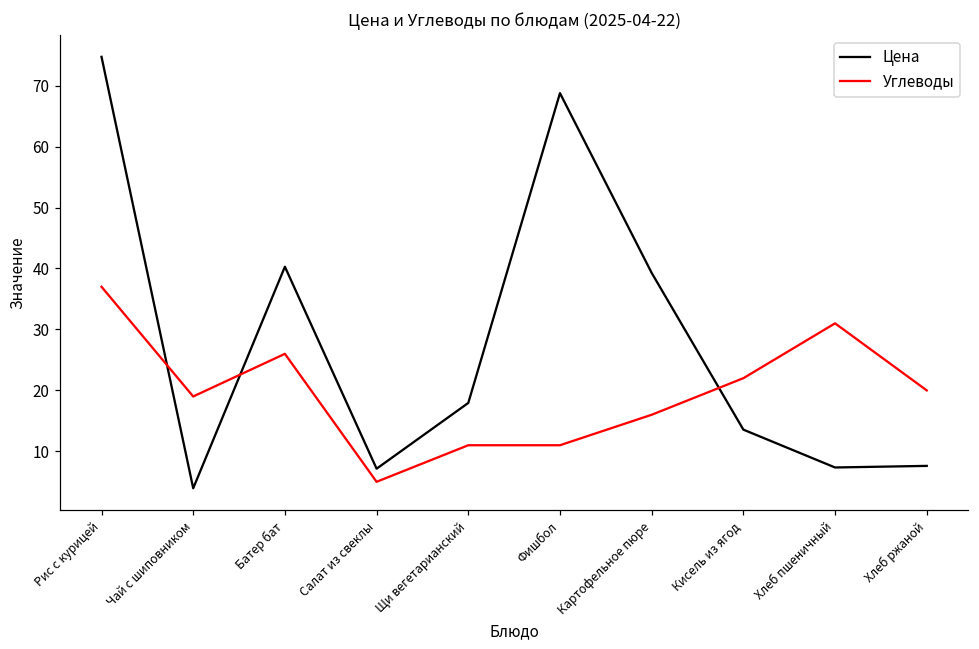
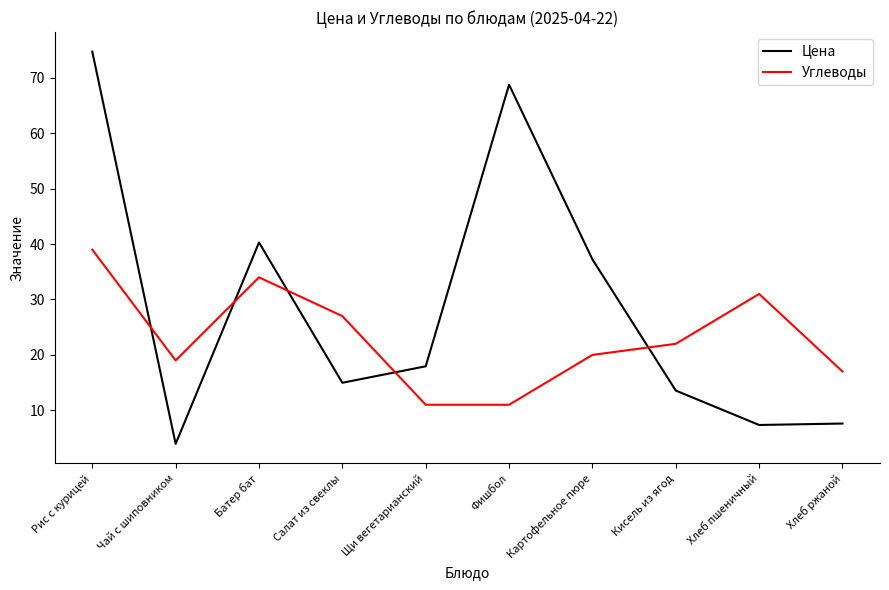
Углеводы, Рис с курицей: 37 -> 39
Углеводы, Батер бат: 26 -> 34
Цена, Салат из свеклы: 7 -> 15
Углеводы, Салат из свеклы: 5 -> 27
Цена, Картофельное пюре: 39 -> 37
Углеводы, Картофельное пюре: 16 -> 20
Углеводы, Хлеб ржаной: 20 -> 17
